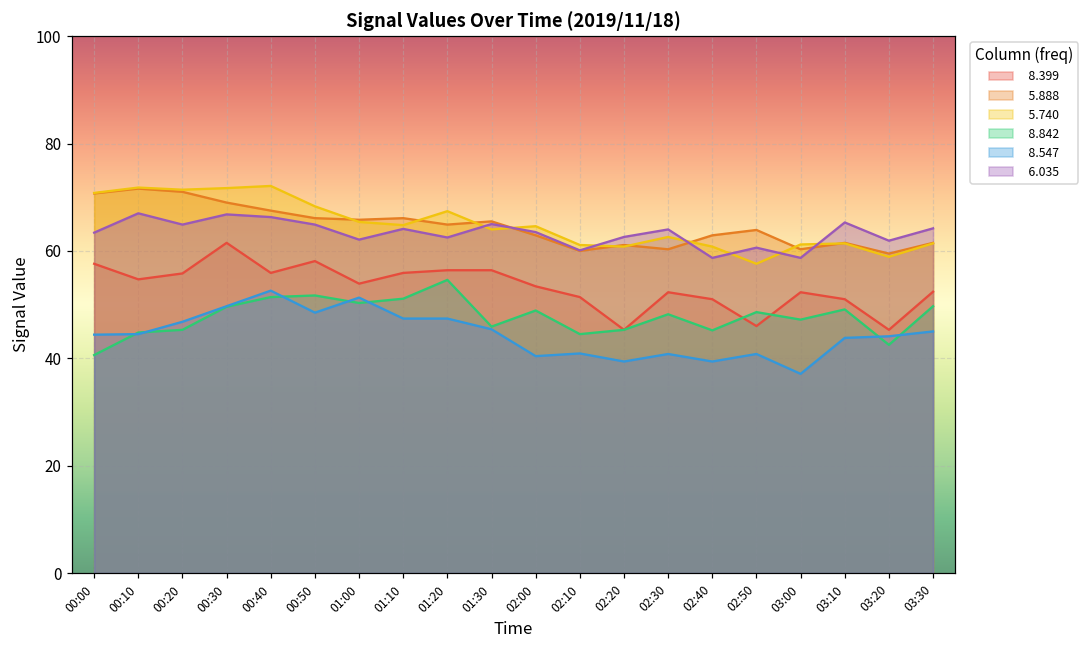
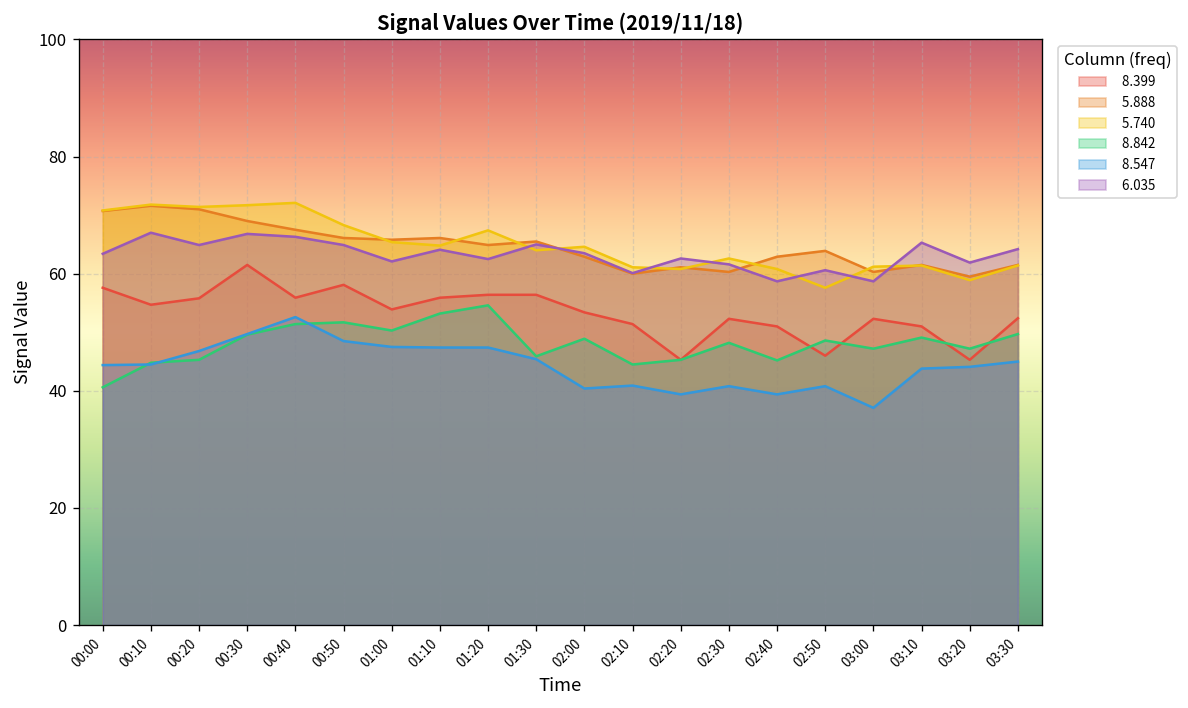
8.547, 01:00: 51 -> 48
8.842, 01:10: 51 -> 53
6.035, 02:30: 64 -> 62
8.842, 03:20: 43 -> 47
